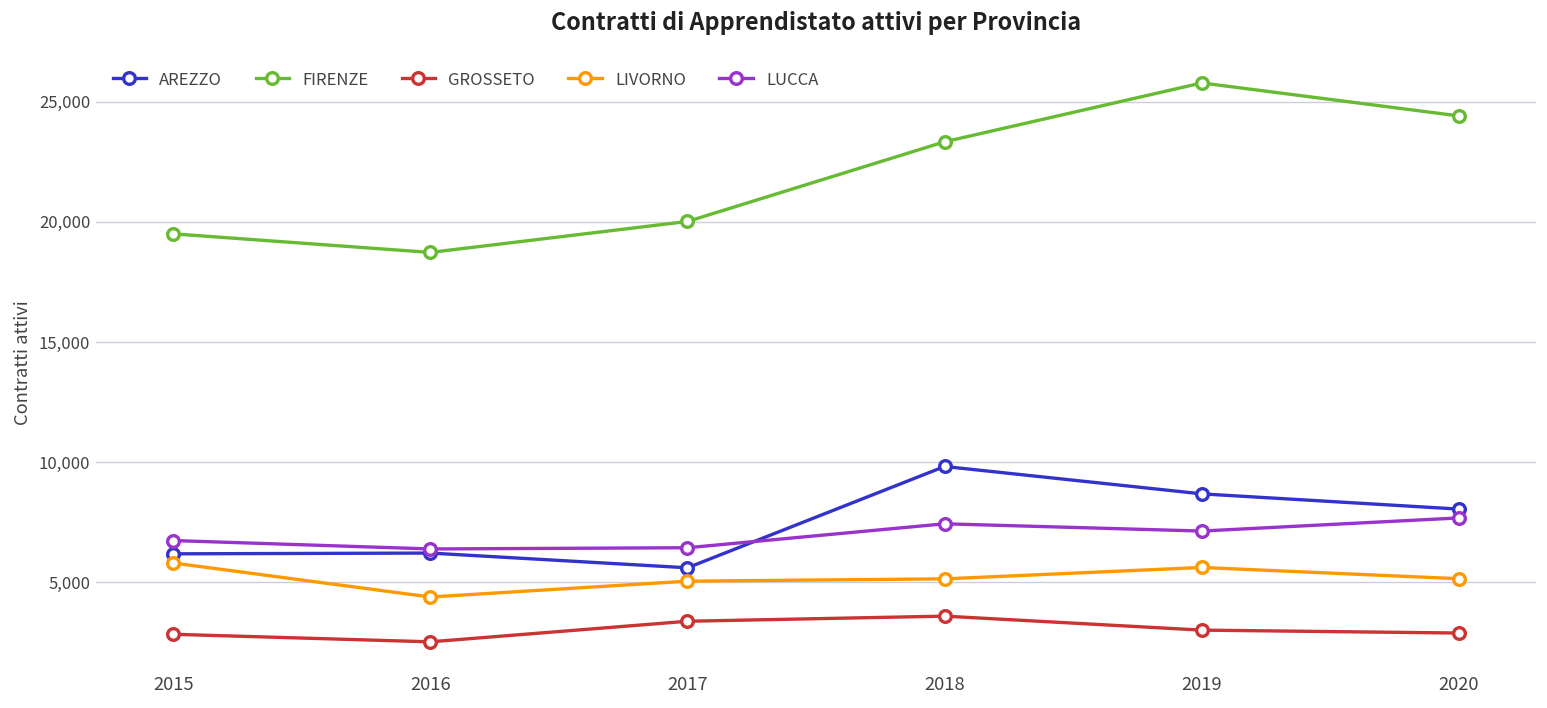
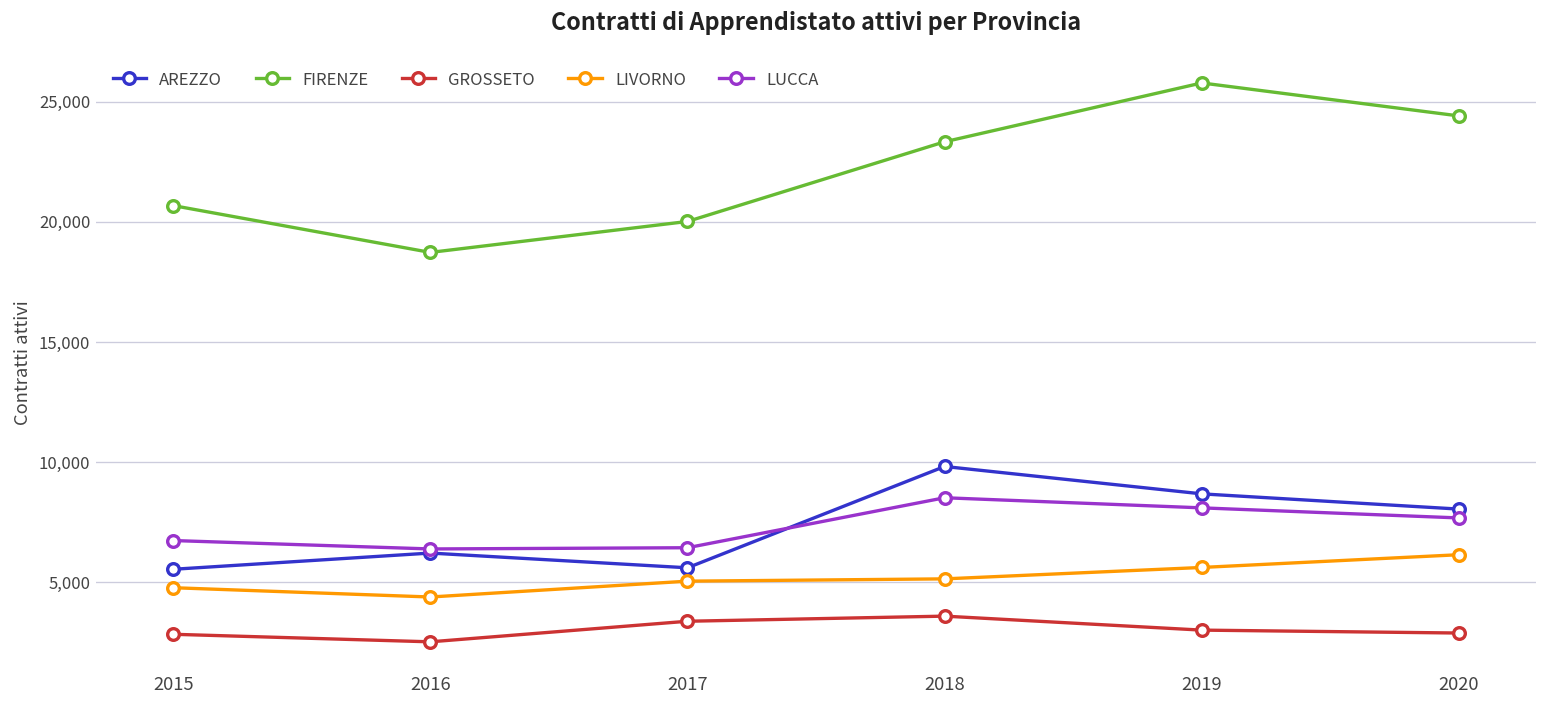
AREZZO, 2015: 6,200 -> 5,500
FIRENZE, 2015: 19,500 -> 20,700
LIVORNO, 2015: 5,800 -> 4,800
LUCCA, 2018: 7,400 -> 8,500
LUCCA, 2019: 7,100 -> 8,100
LIVORNO, 2020: 5,100 -> 6,100
